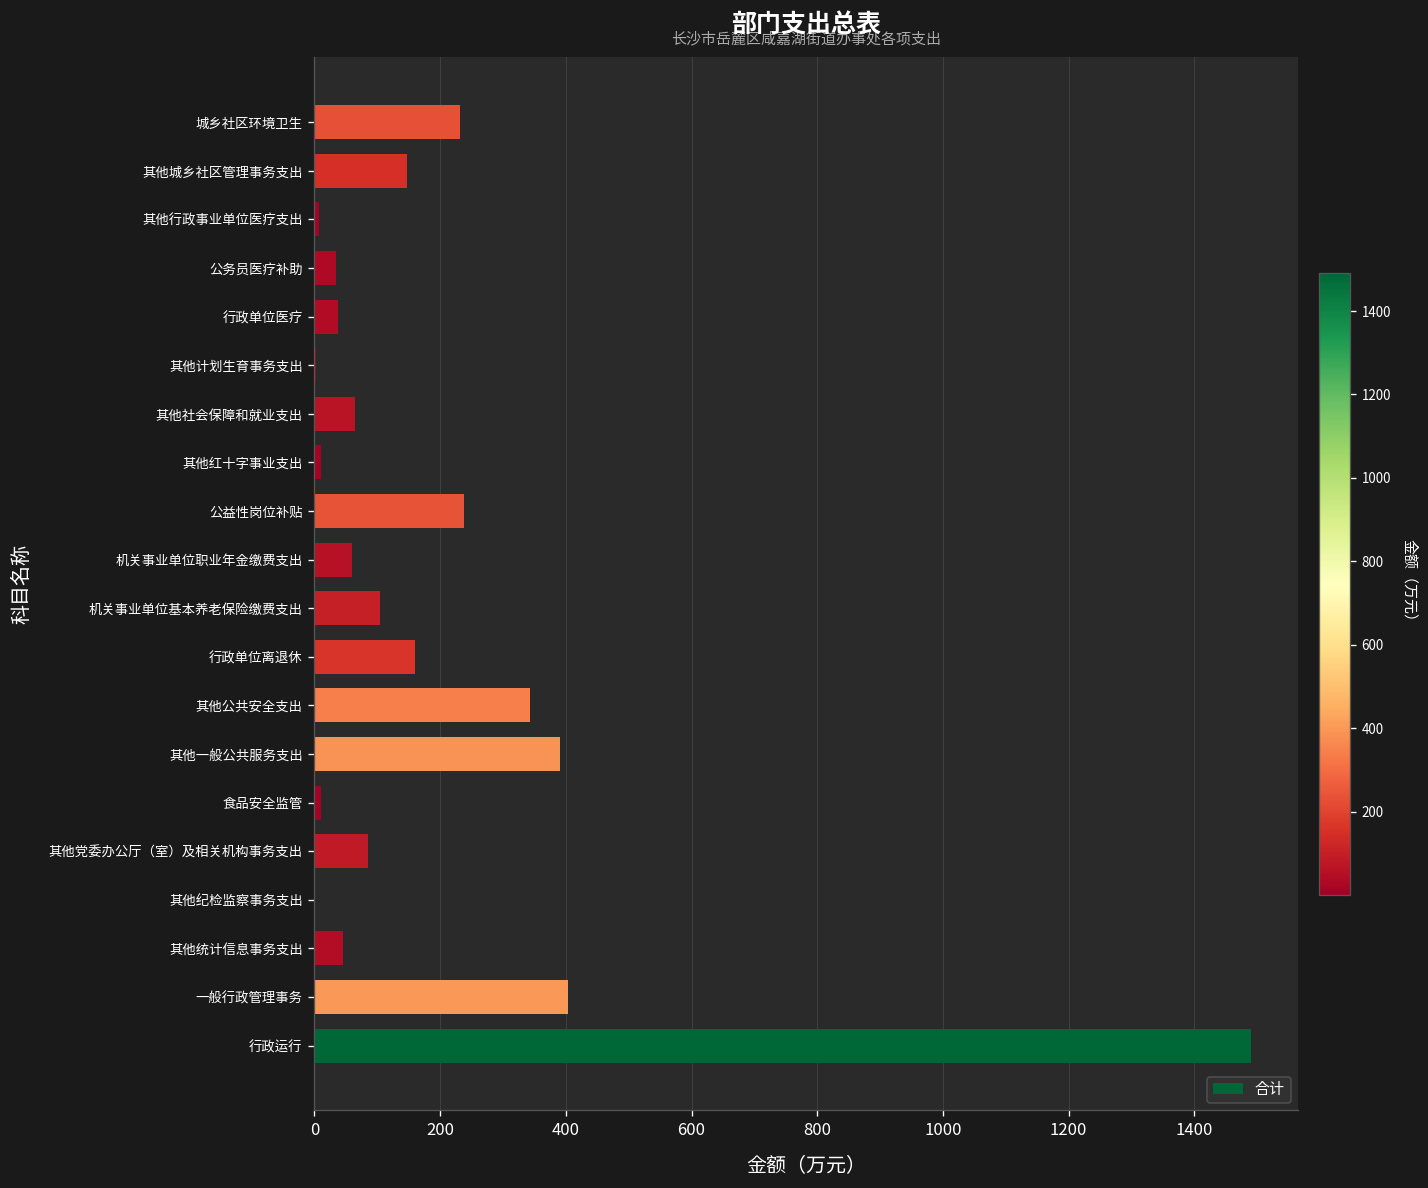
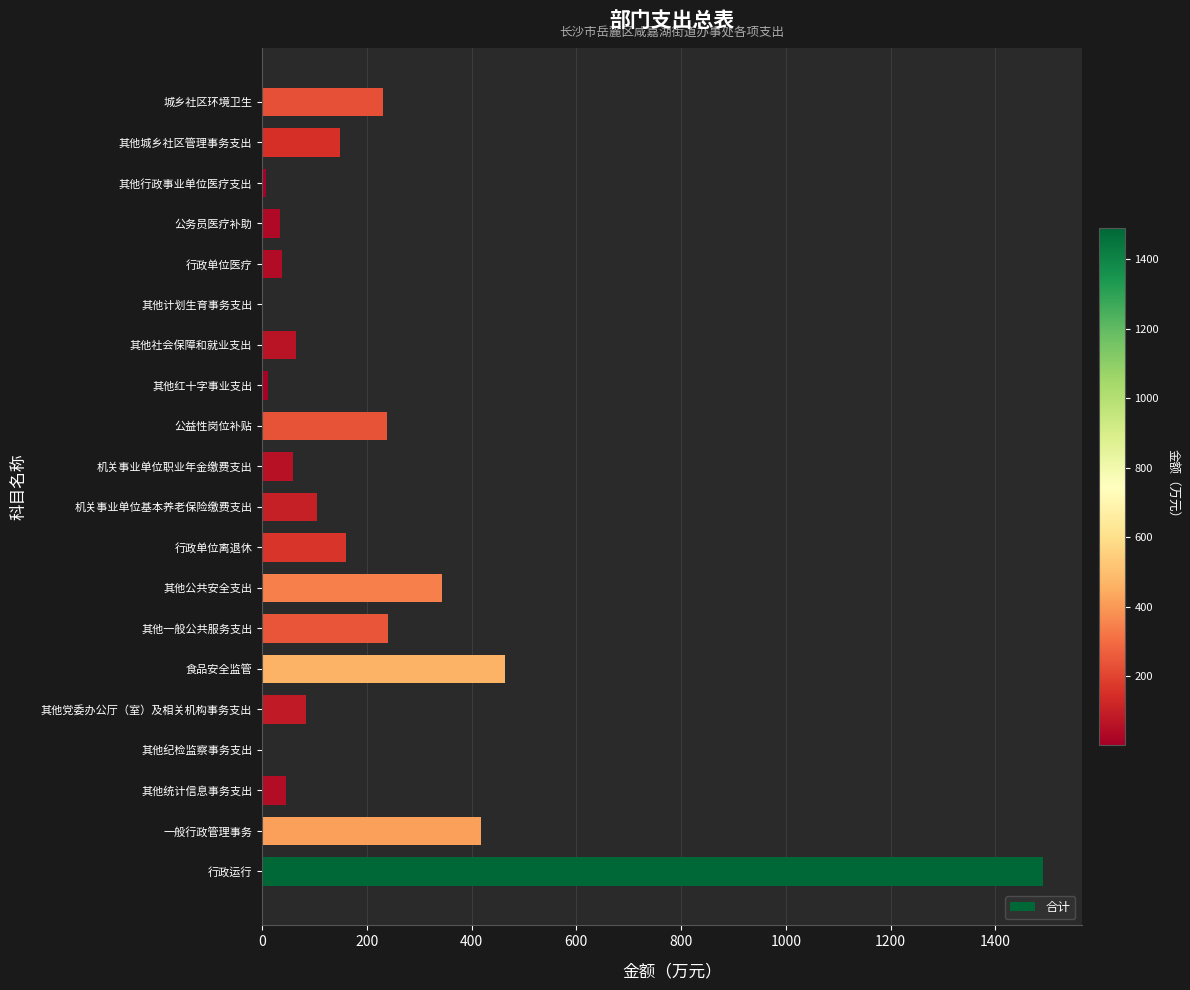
其他一般公共服务支出: 390 -> 240
食品安全监管: 10 -> 460
一般行政管理事务: 400 -> 420
